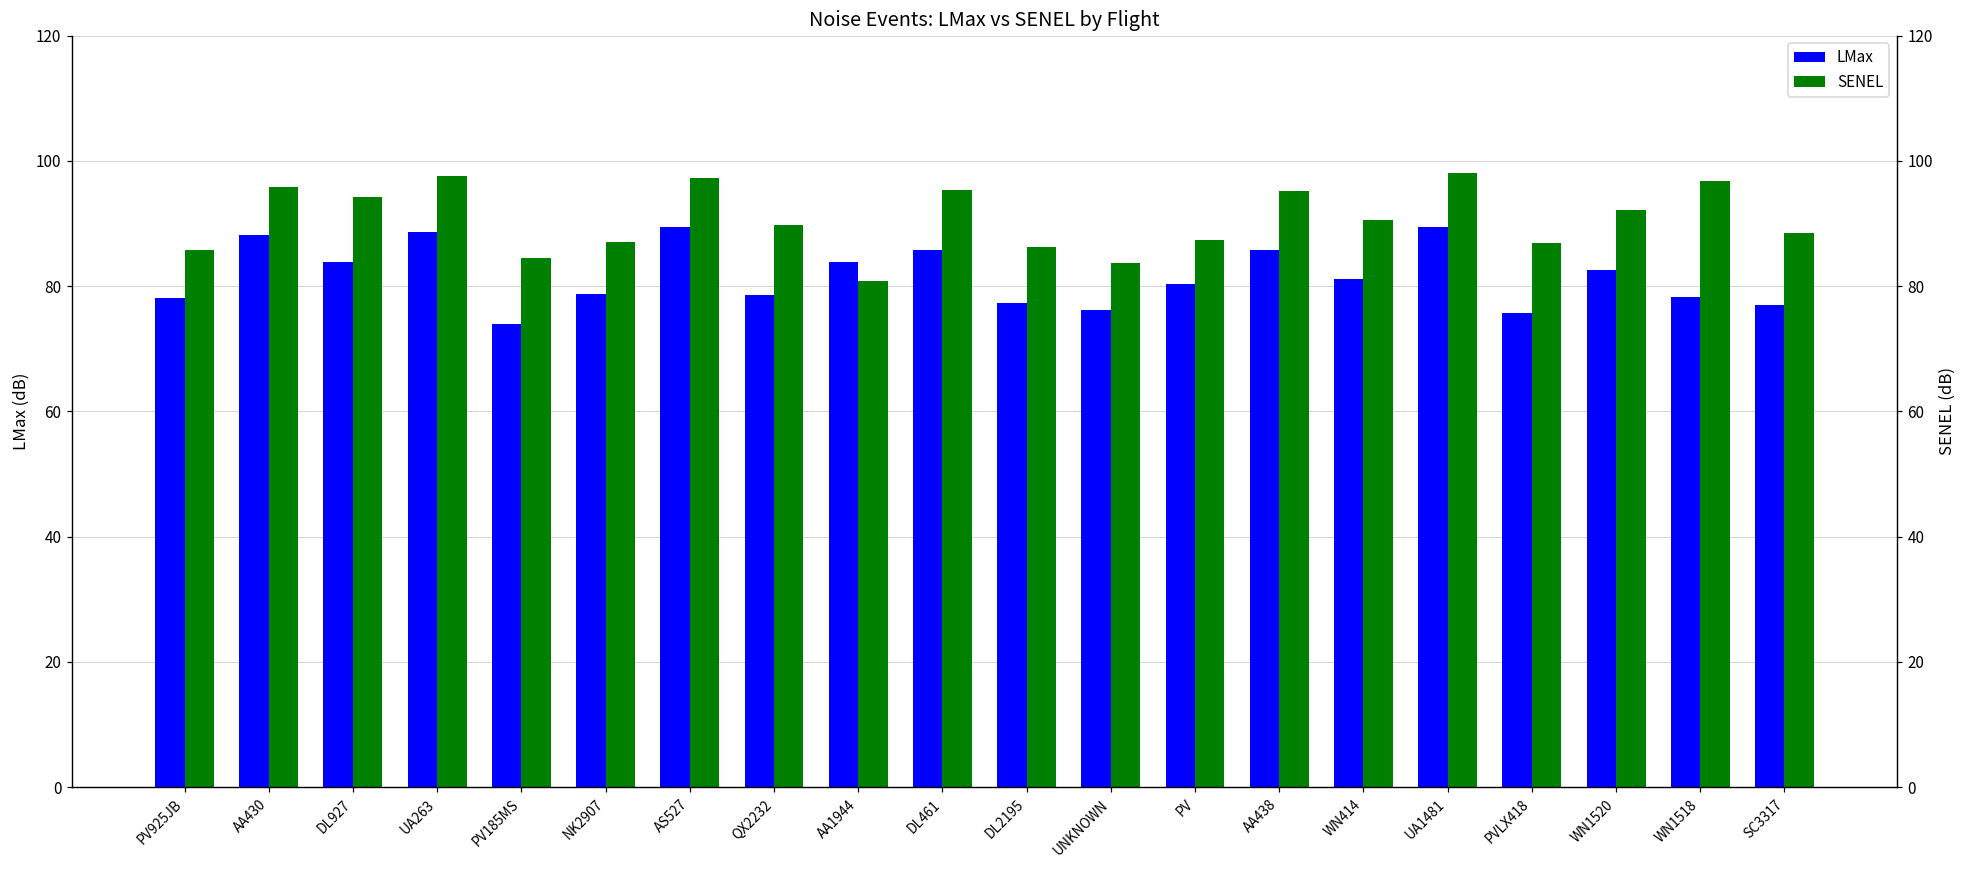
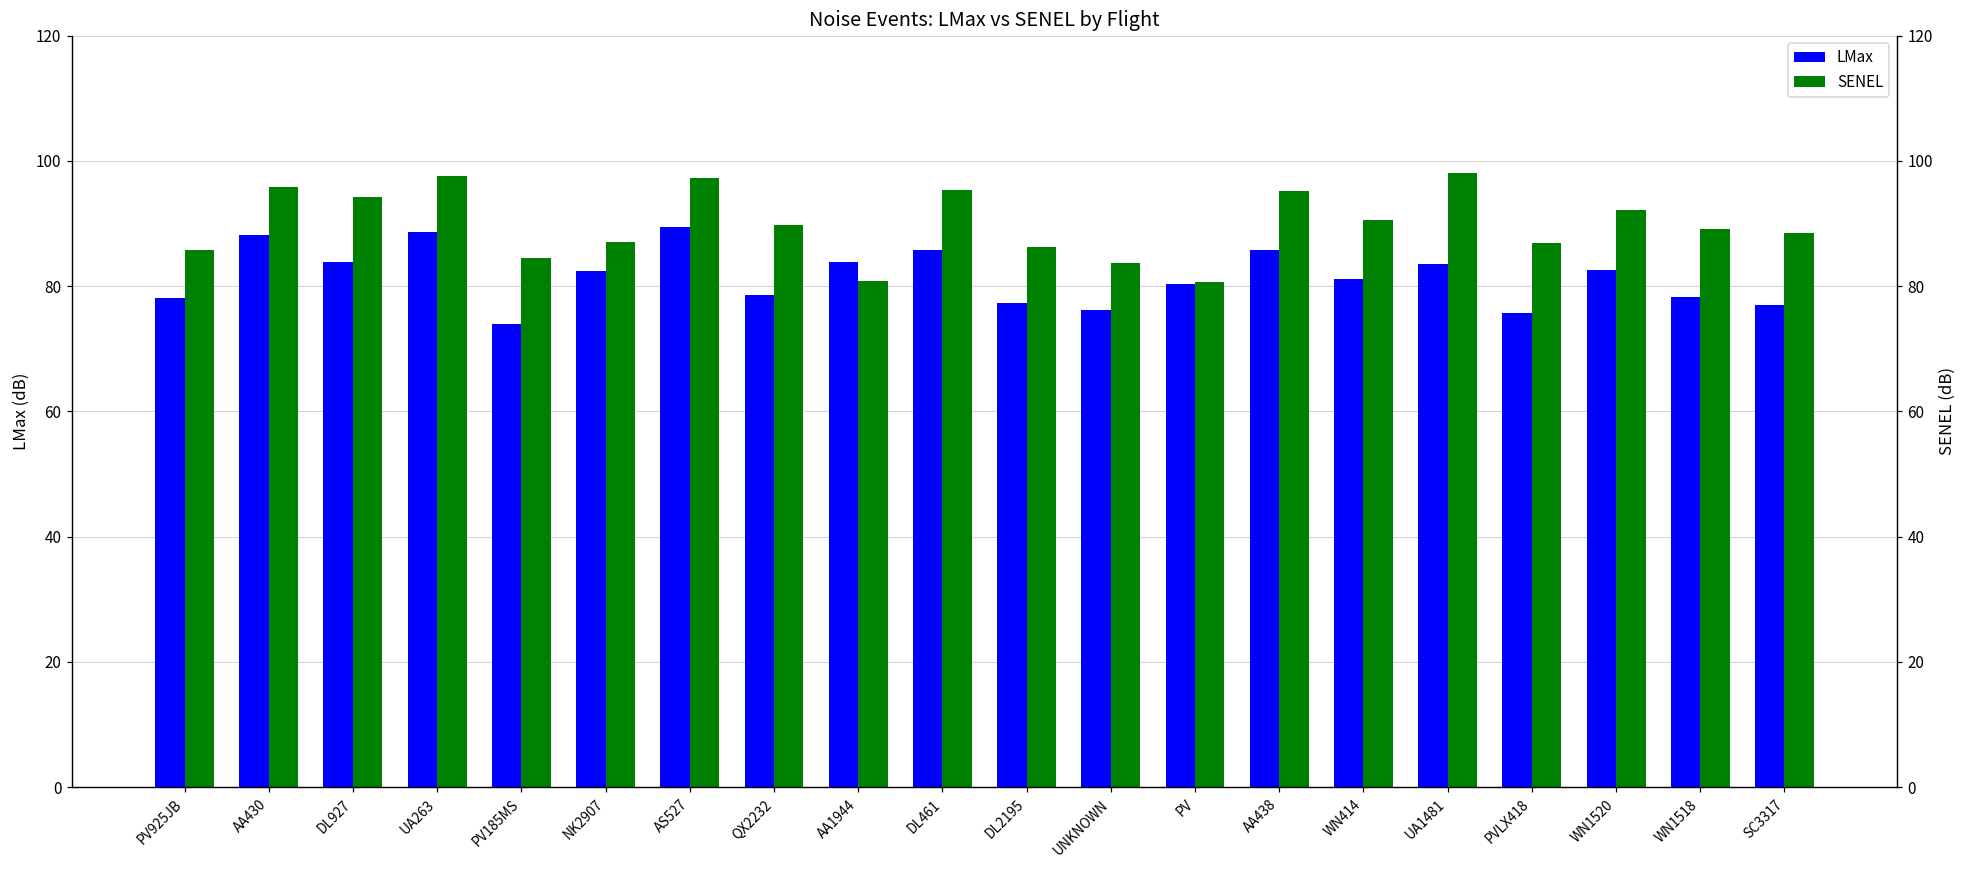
LMax, NK2907: 79 -> 82
SENEL, PV: 87 -> 81
LMax, UA1481: 90 -> 84
SENEL, WN1518: 97 -> 89
